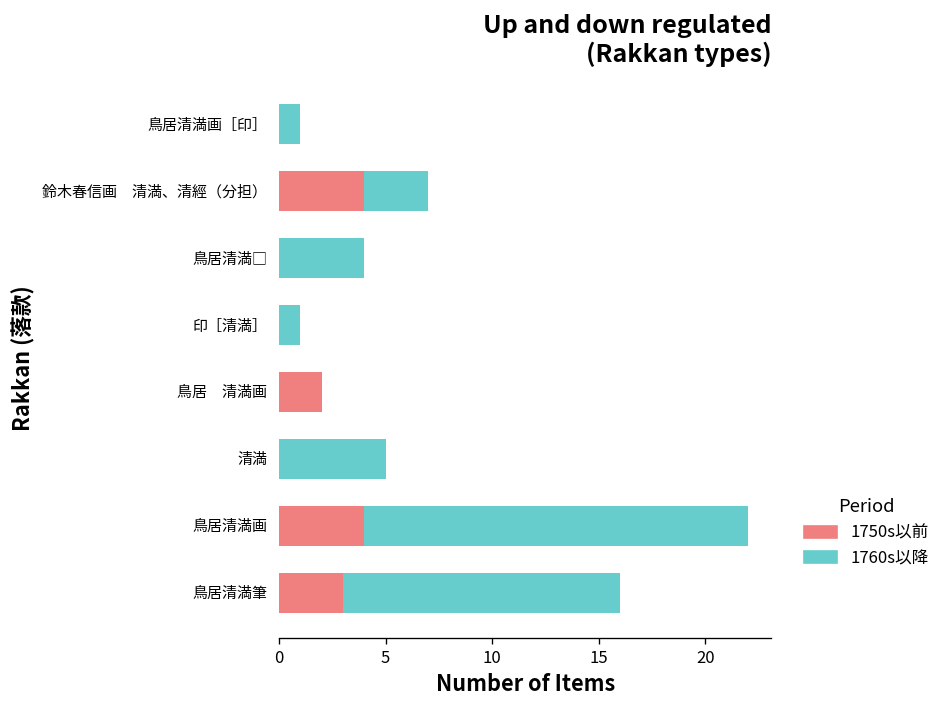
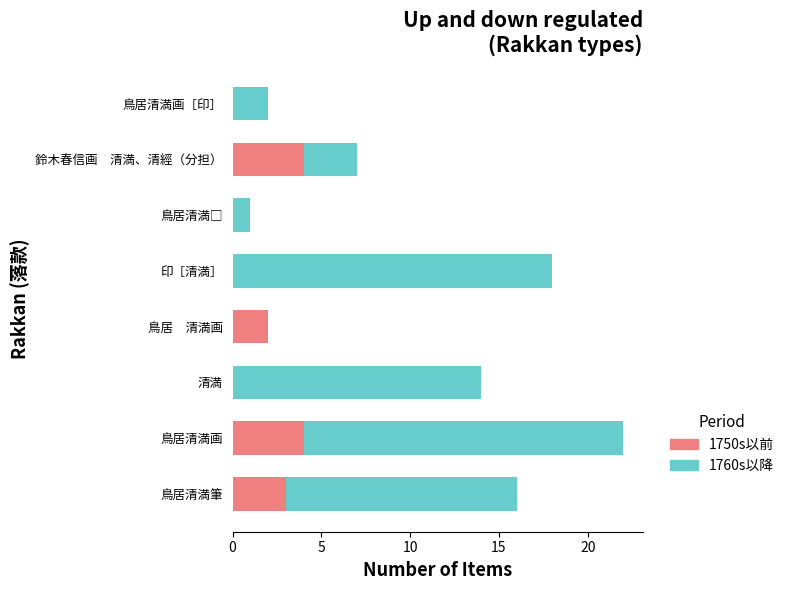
1760s以降, 鳥居清満画［印］: 1 -> 2
1760s以降, 鳥居清満□: 4 -> 1
1760s以降, 印［清満］: 1 -> 18
1760s以降, 清満: 5 -> 14
